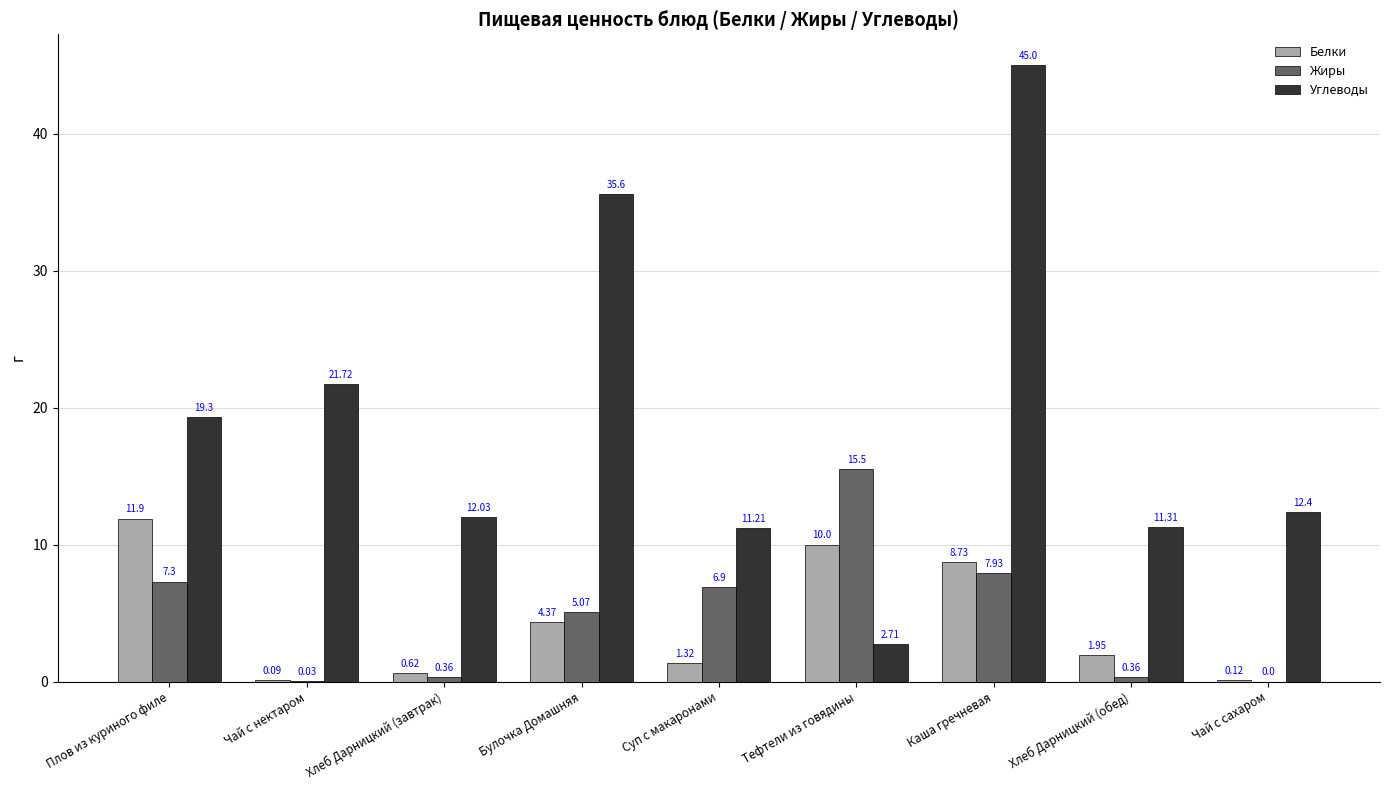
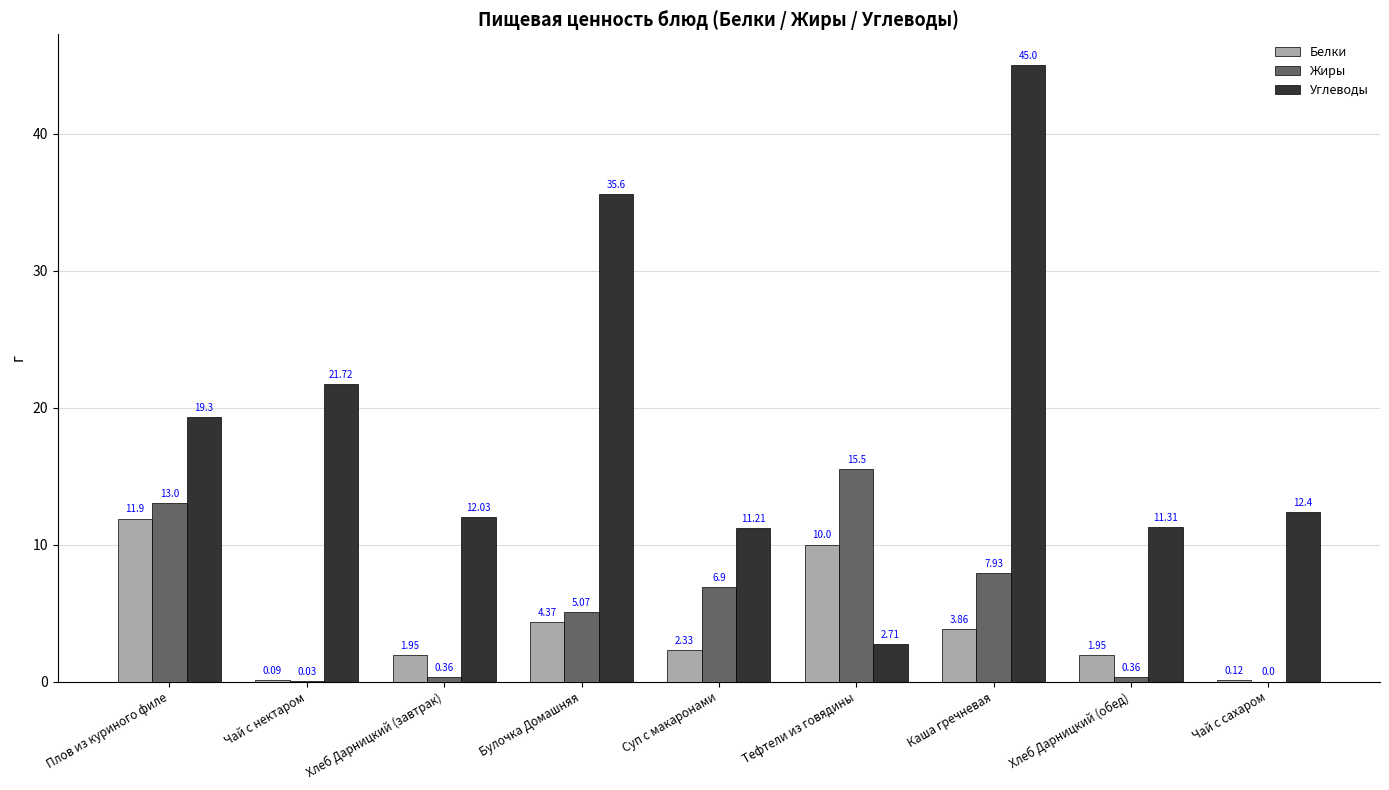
Жиры, Плов из куриного филе: 7.3 -> 13.0
Белки, Хлеб Дарницкий (завтрак): 0.62 -> 1.95
Белки, Суп с макаронами: 1.32 -> 2.33
Белки, Каша гречневая: 8.73 -> 3.86
